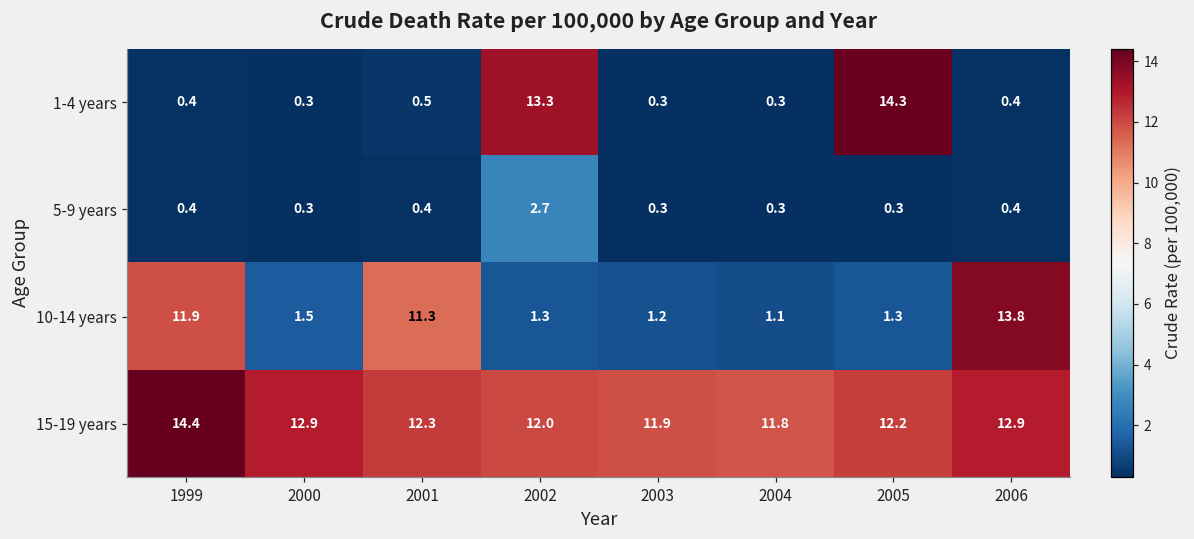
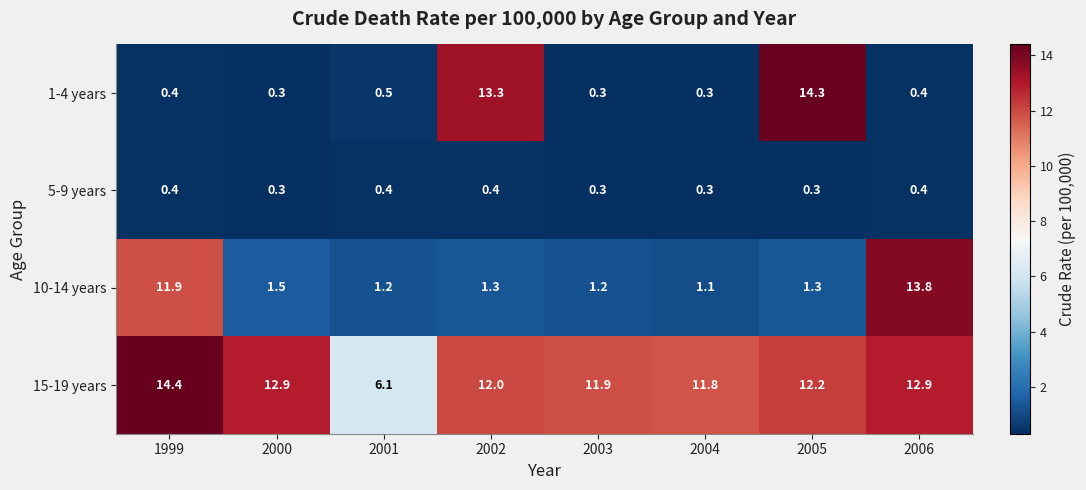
5-9 years, 2002: 2.7 -> 0.4
10-14 years, 2001: 11.3 -> 1.2
15-19 years, 2001: 12.3 -> 6.1
